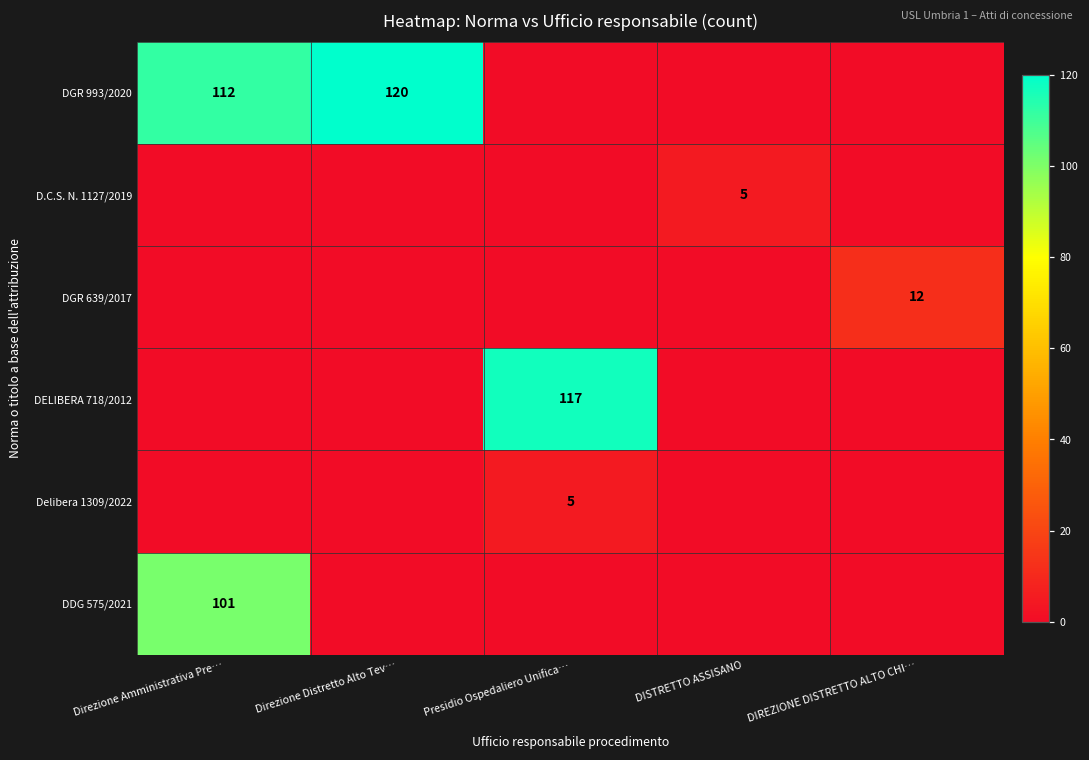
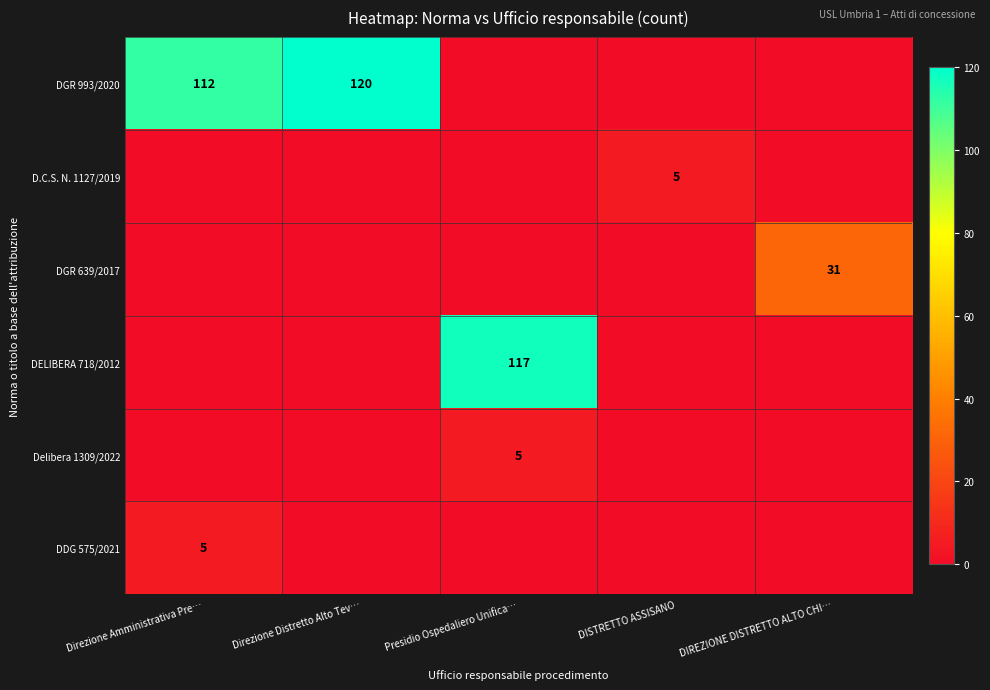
DGR 639/2017, DIREZIONE DISTRETTO ALTO CHI…: 12 -> 31
DDG 575/2021, Direzione Amministrativa Pre…: 101 -> 5
